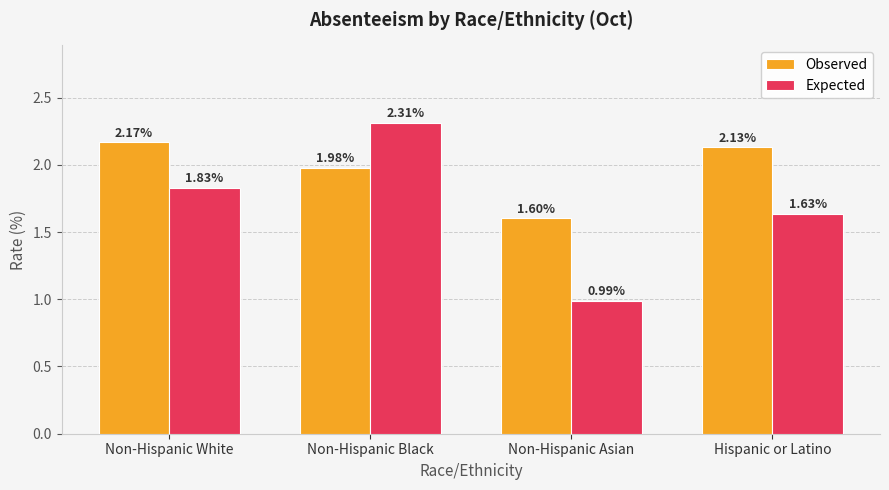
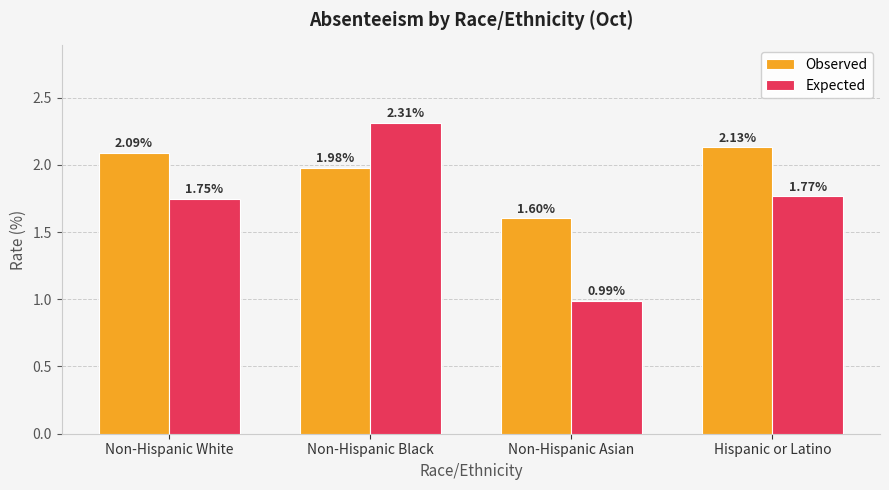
Observed, Non-Hispanic White: 2.17% -> 2.09%
Expected, Non-Hispanic White: 1.83% -> 1.75%
Expected, Hispanic or Latino: 1.63% -> 1.77%
